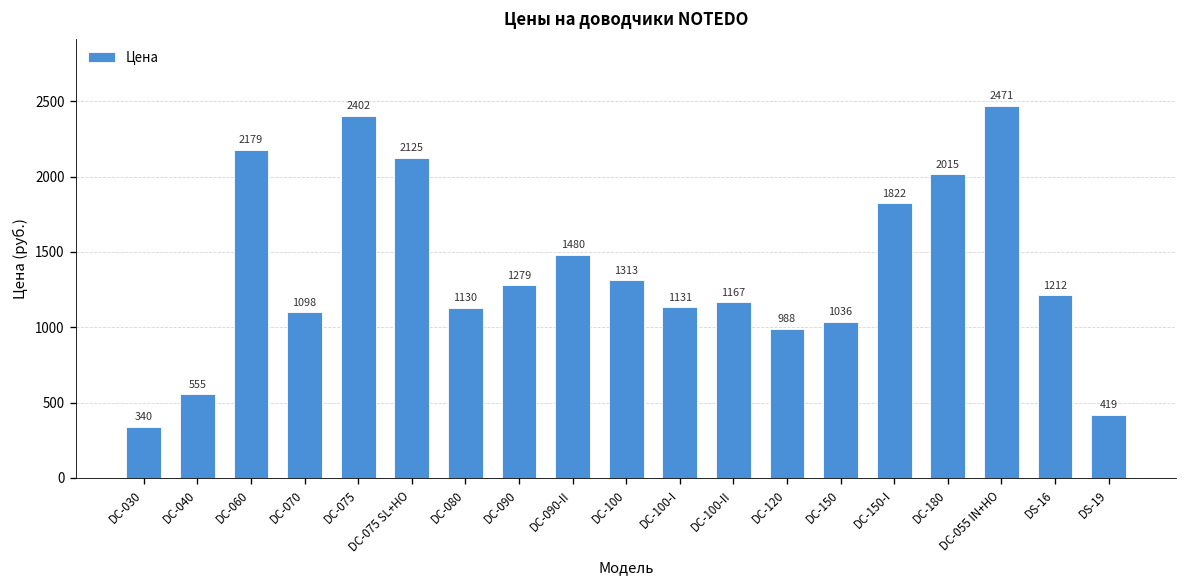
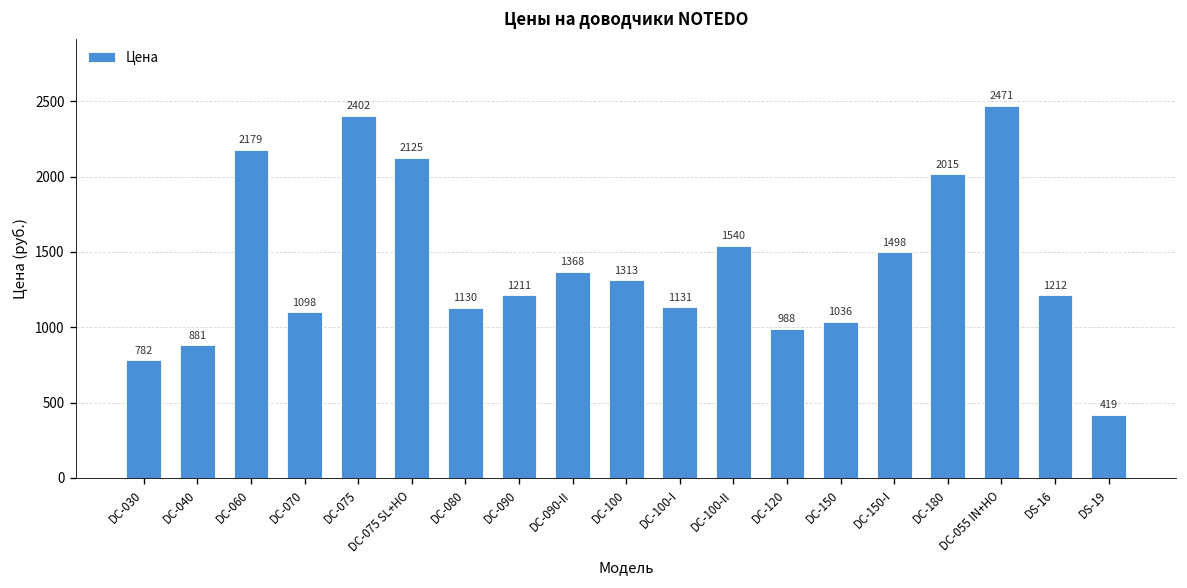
DC-030: 340 -> 782
DC-040: 555 -> 881
DC-090: 1279 -> 1211
DC-090-II: 1480 -> 1368
DC-100-II: 1167 -> 1540
DC-150-I: 1822 -> 1498
